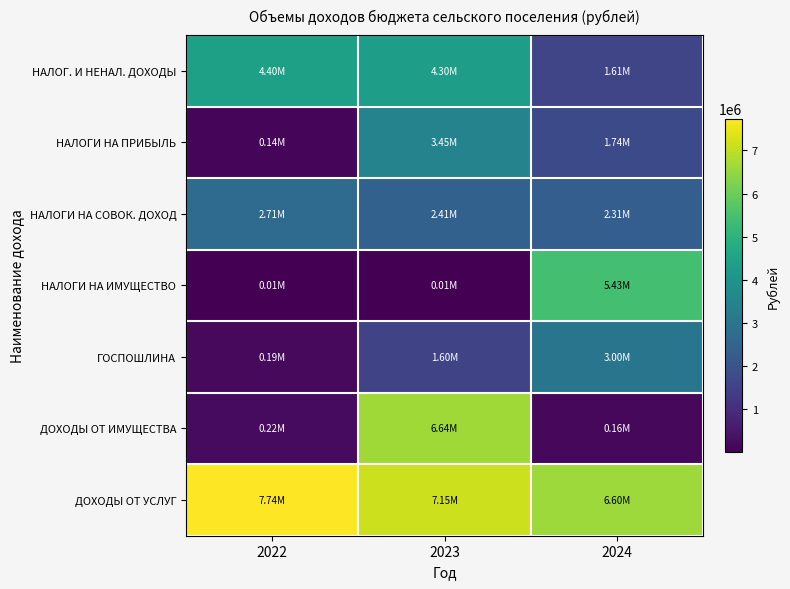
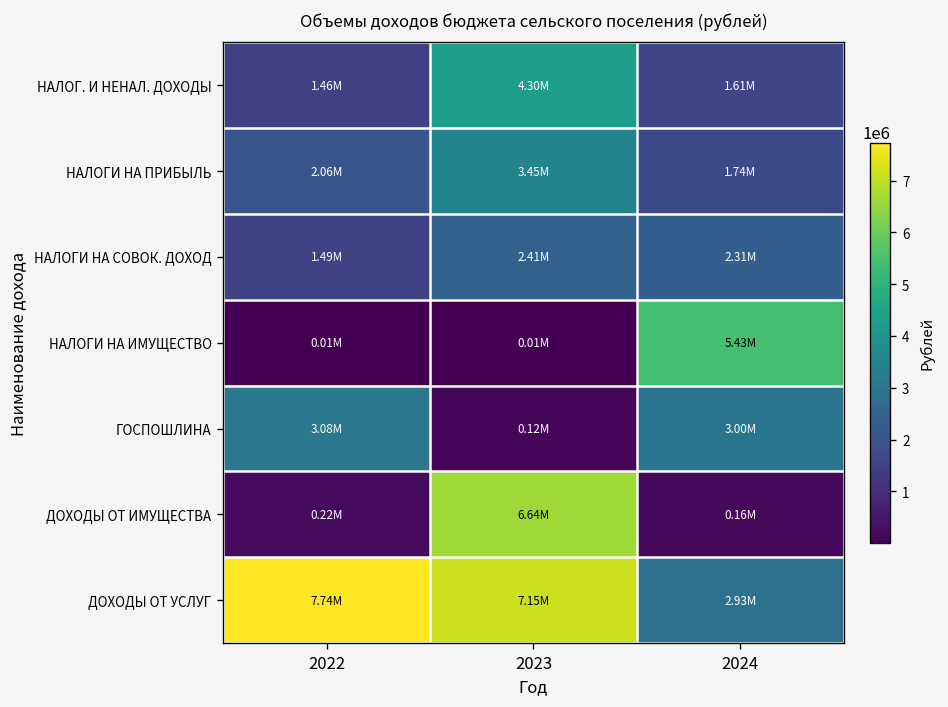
НАЛОГ. И НЕНАЛ. ДОХОДЫ, 2022: 4.40M -> 1.46M
НАЛОГИ НА ПРИБЫЛЬ, 2022: 0.14M -> 2.06M
НАЛОГИ НА СОВОК. ДОХОД, 2022: 2.71M -> 1.49M
ГОСПОШЛИНА, 2022: 0.19M -> 3.08M
ГОСПОШЛИНА, 2023: 1.60M -> 0.12M
ДОХОДЫ ОТ УСЛУГ, 2024: 6.60M -> 2.93M
